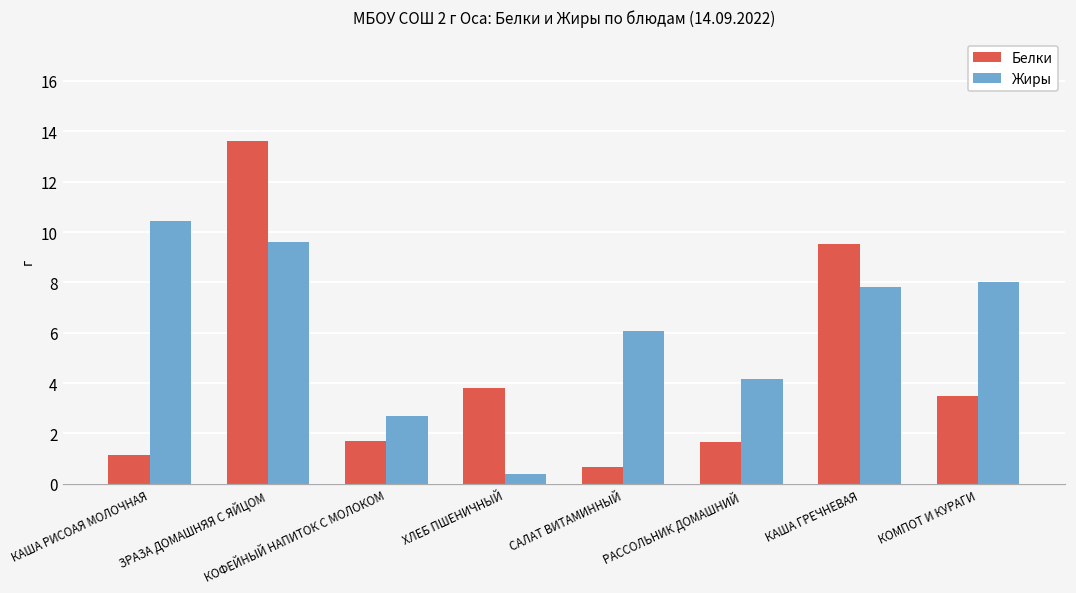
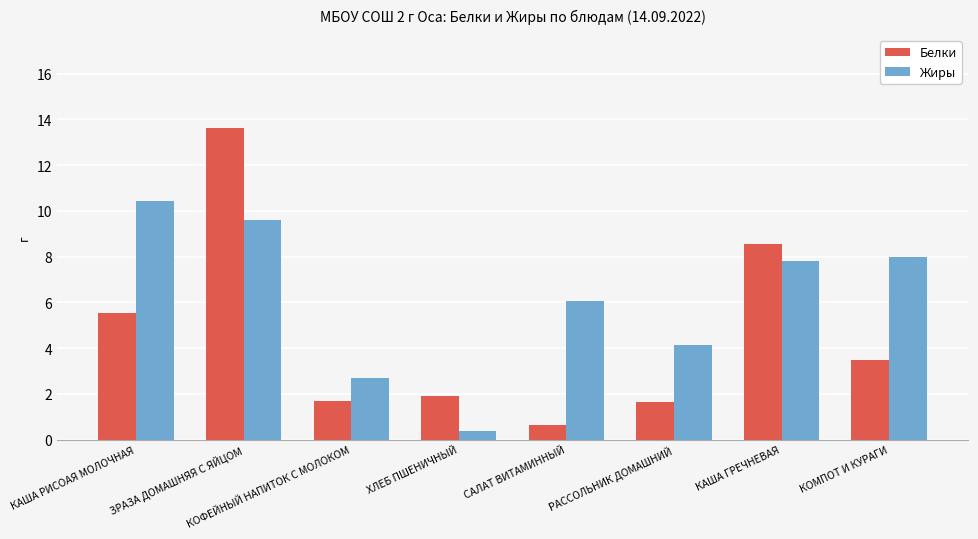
Белки, КАША РИСОАЯ МОЛОЧНАЯ: 1.2 -> 5.5
Белки, ХЛЕБ ПШЕНИЧНЫЙ: 3.8 -> 1.9
Белки, КАША ГРЕЧНЕВАЯ: 9.5 -> 8.6
